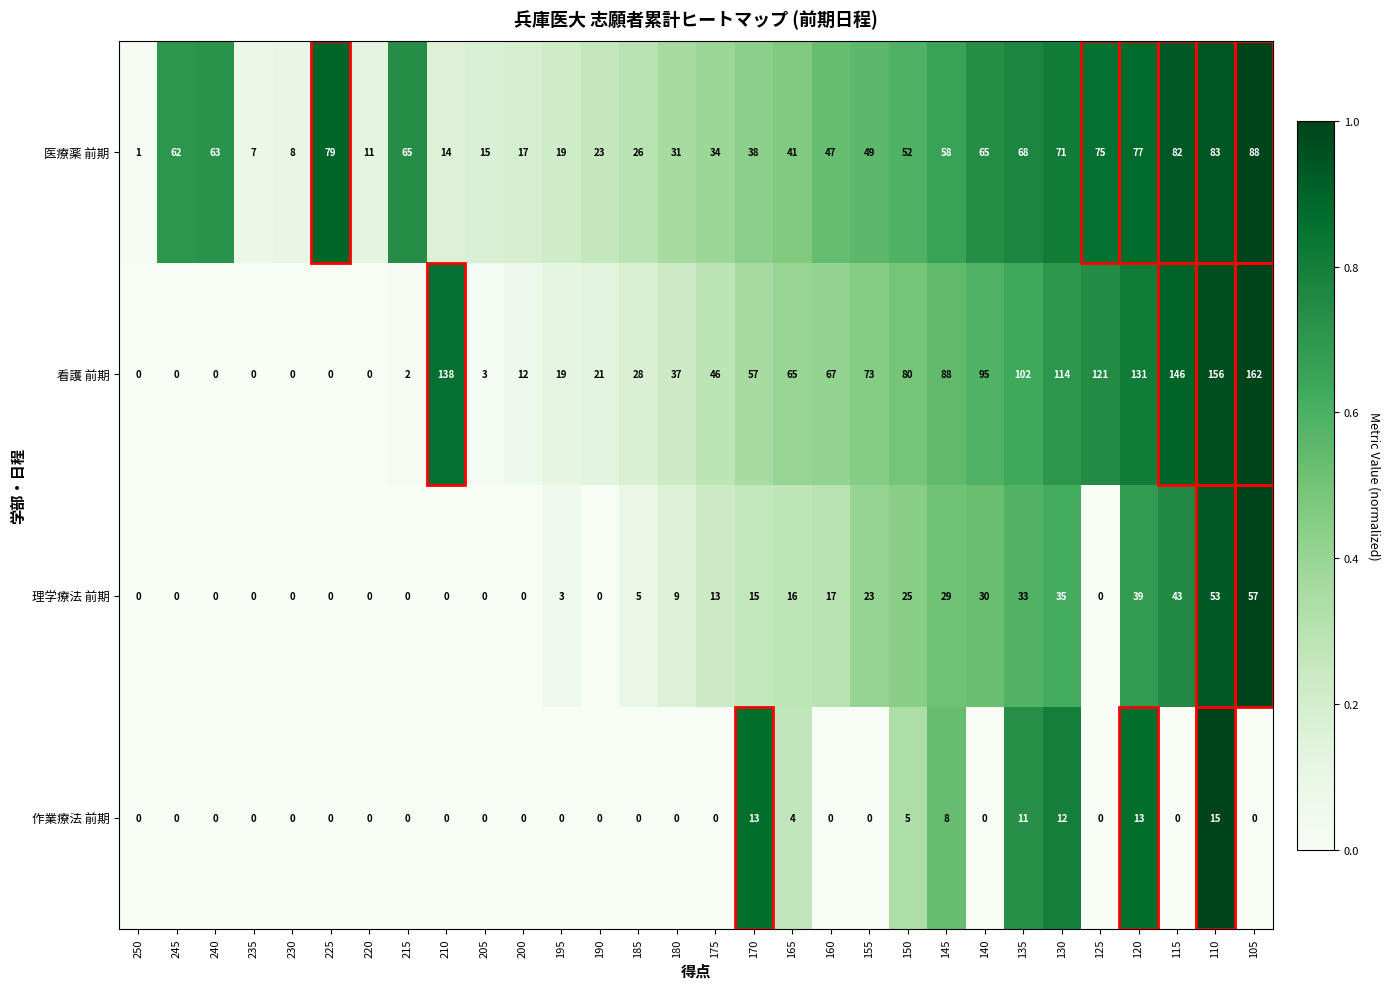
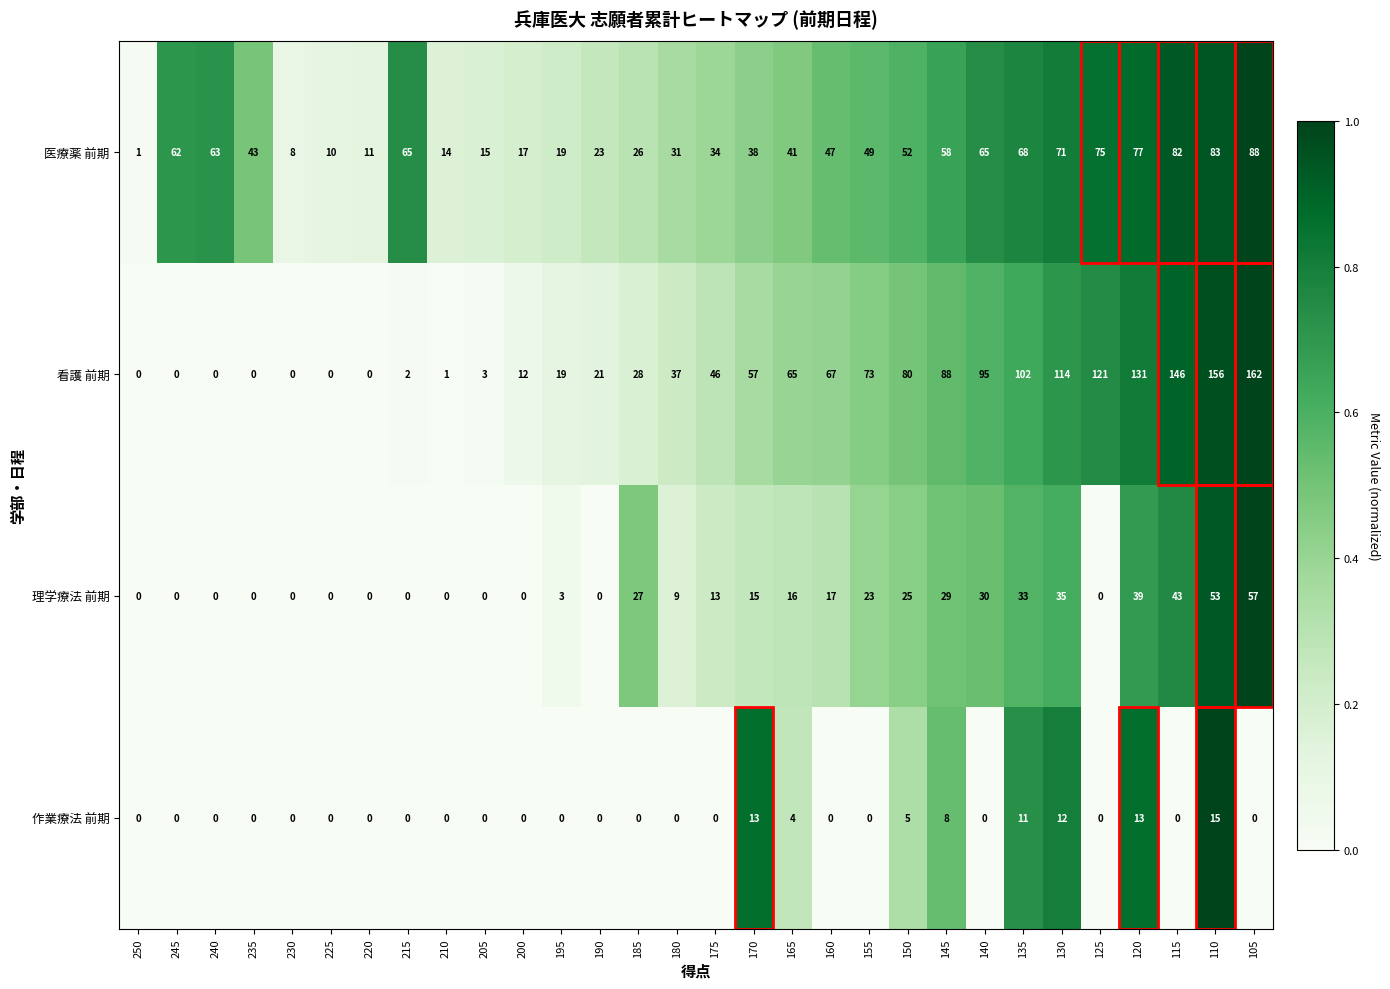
医療薬 前期, 235: 7 -> 43
医療薬 前期, 225: 79 -> 10
看護 前期, 210: 138 -> 1
理学療法 前期, 185: 5 -> 27
